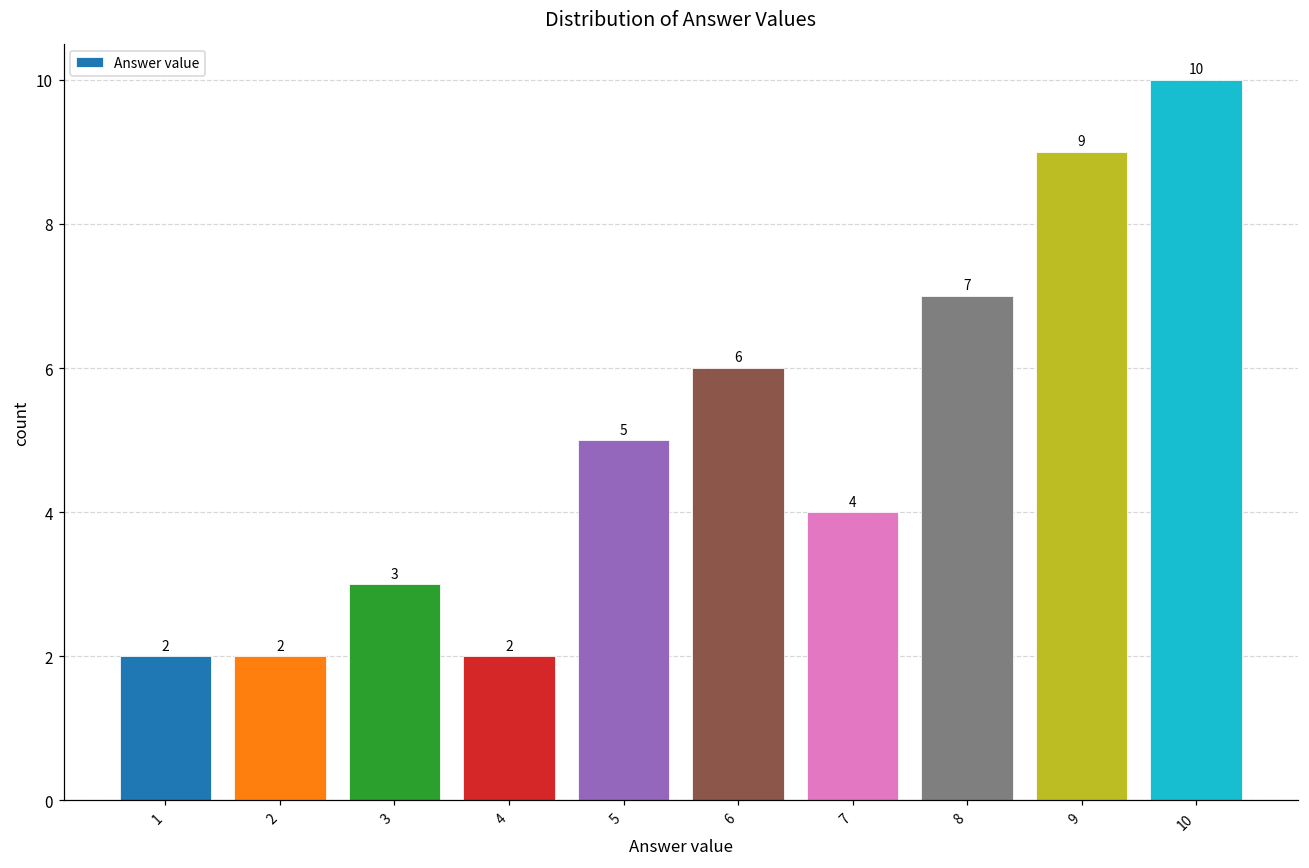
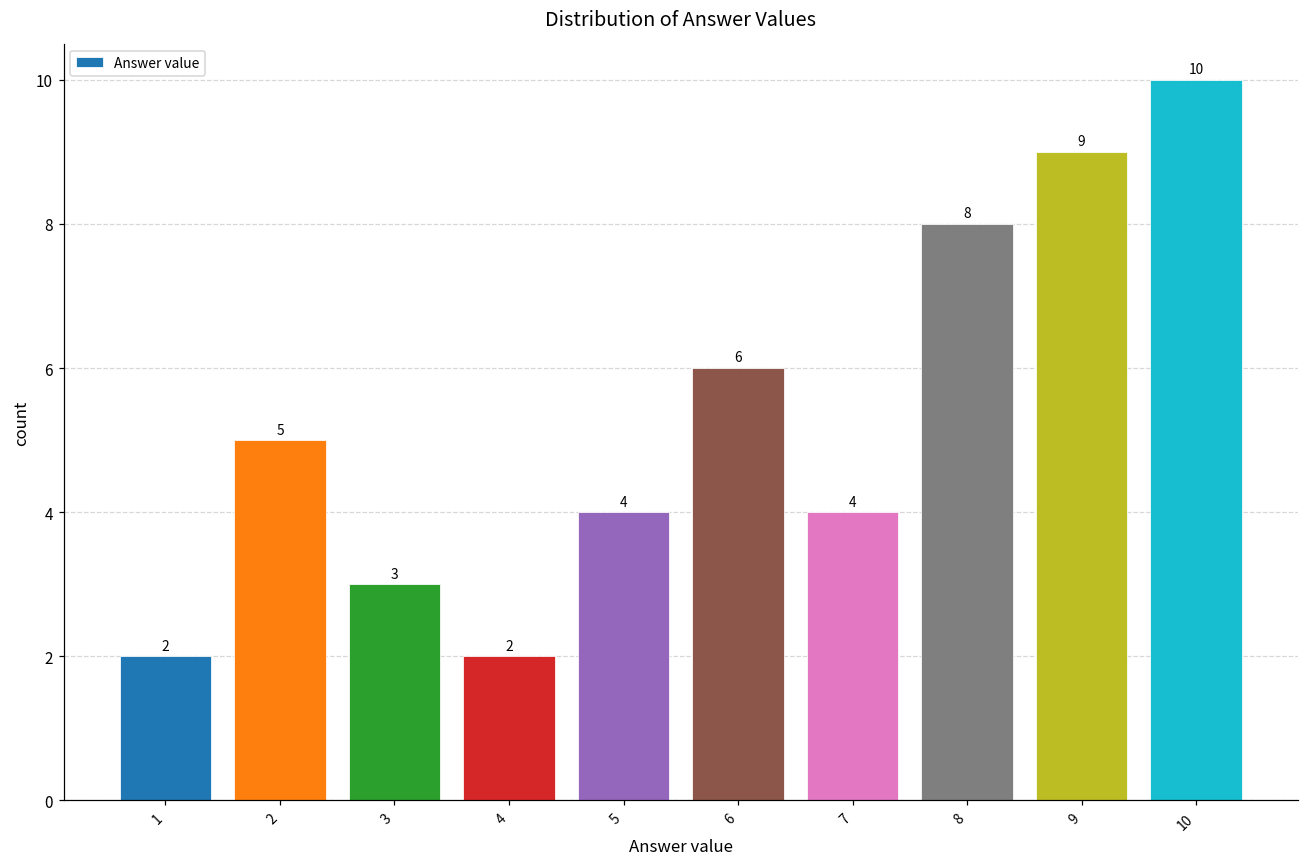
2: 2 -> 5
5: 5 -> 4
8: 7 -> 8
